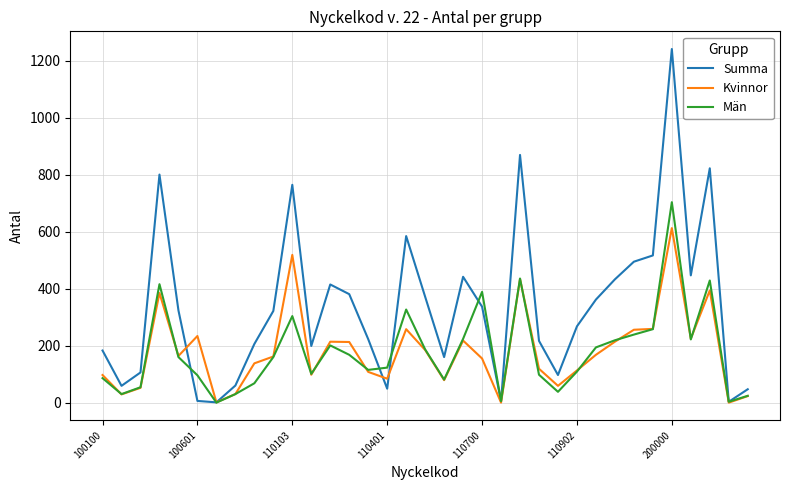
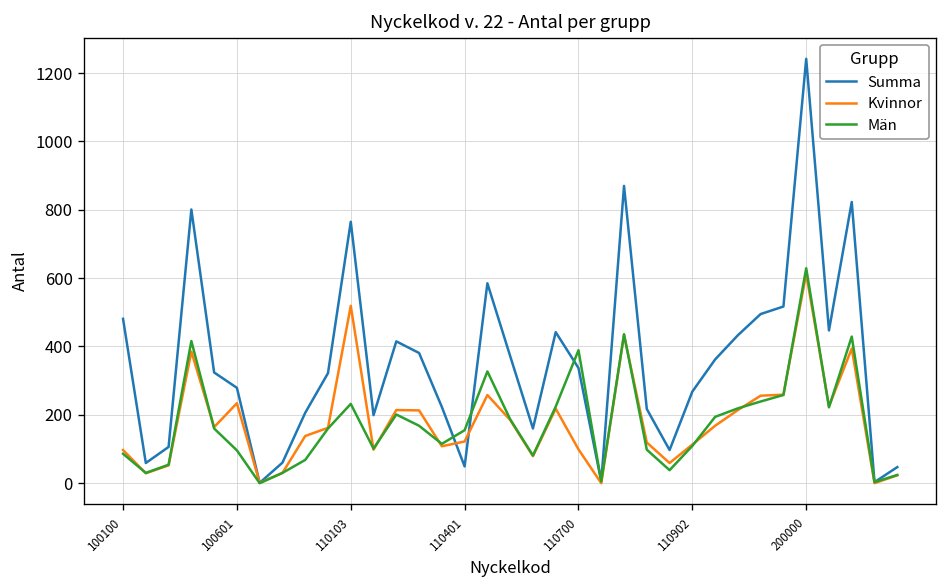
Summa, 100100: 180 -> 480
Summa, 100601: 10 -> 280
Män, 110103: 300 -> 230
Kvinnor, 110401: 80 -> 120
Män, 110401: 120 -> 160
Kvinnor, 110700: 160 -> 100
Män, 200000: 700 -> 630
